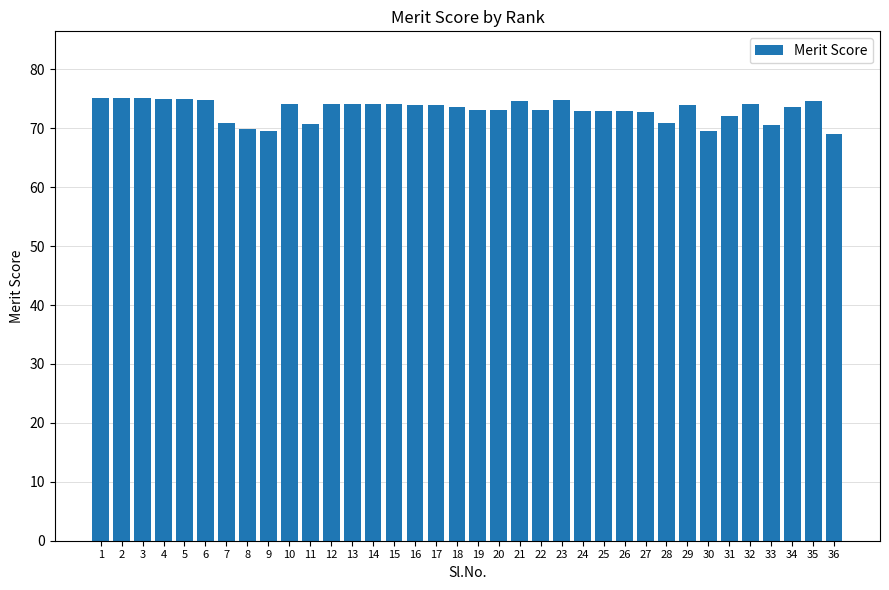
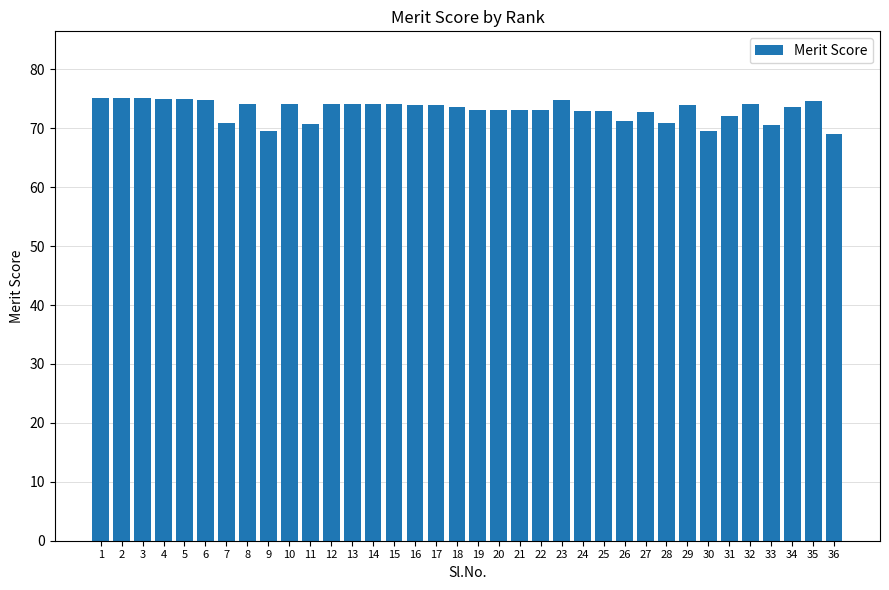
8: 70 -> 74
21: 75 -> 73
26: 73 -> 71
